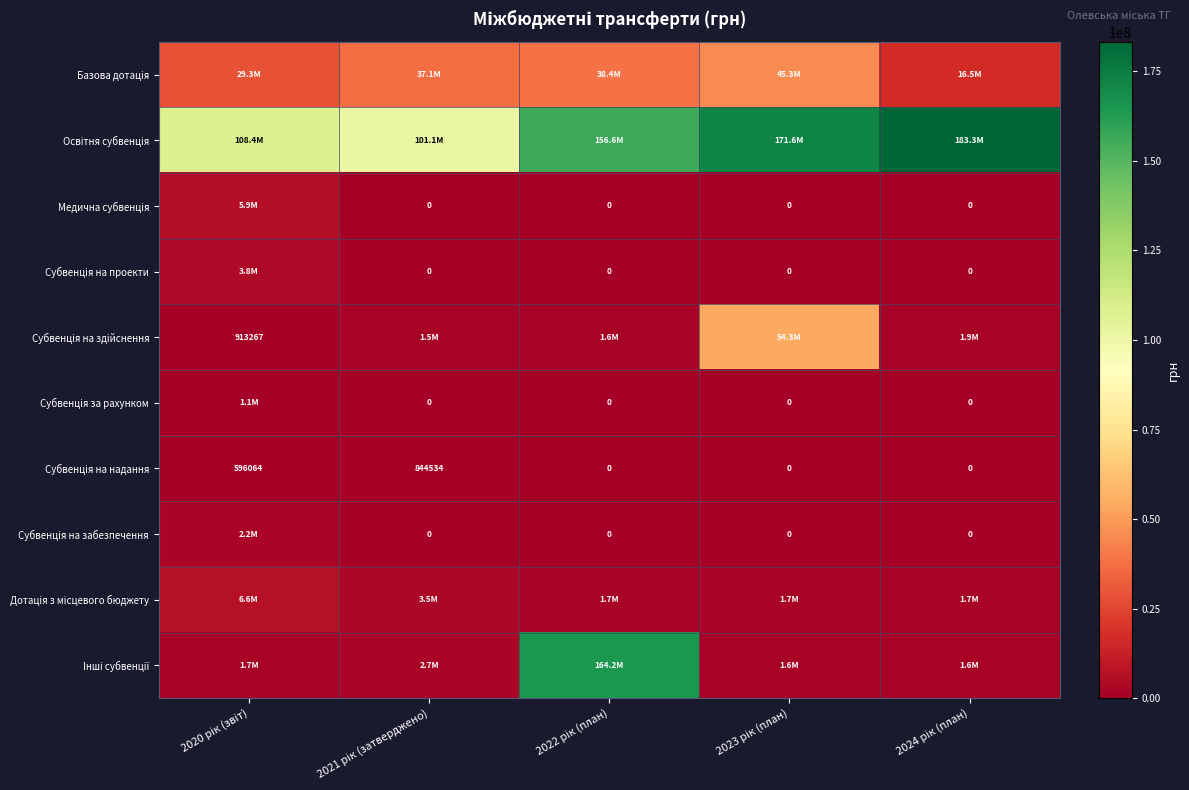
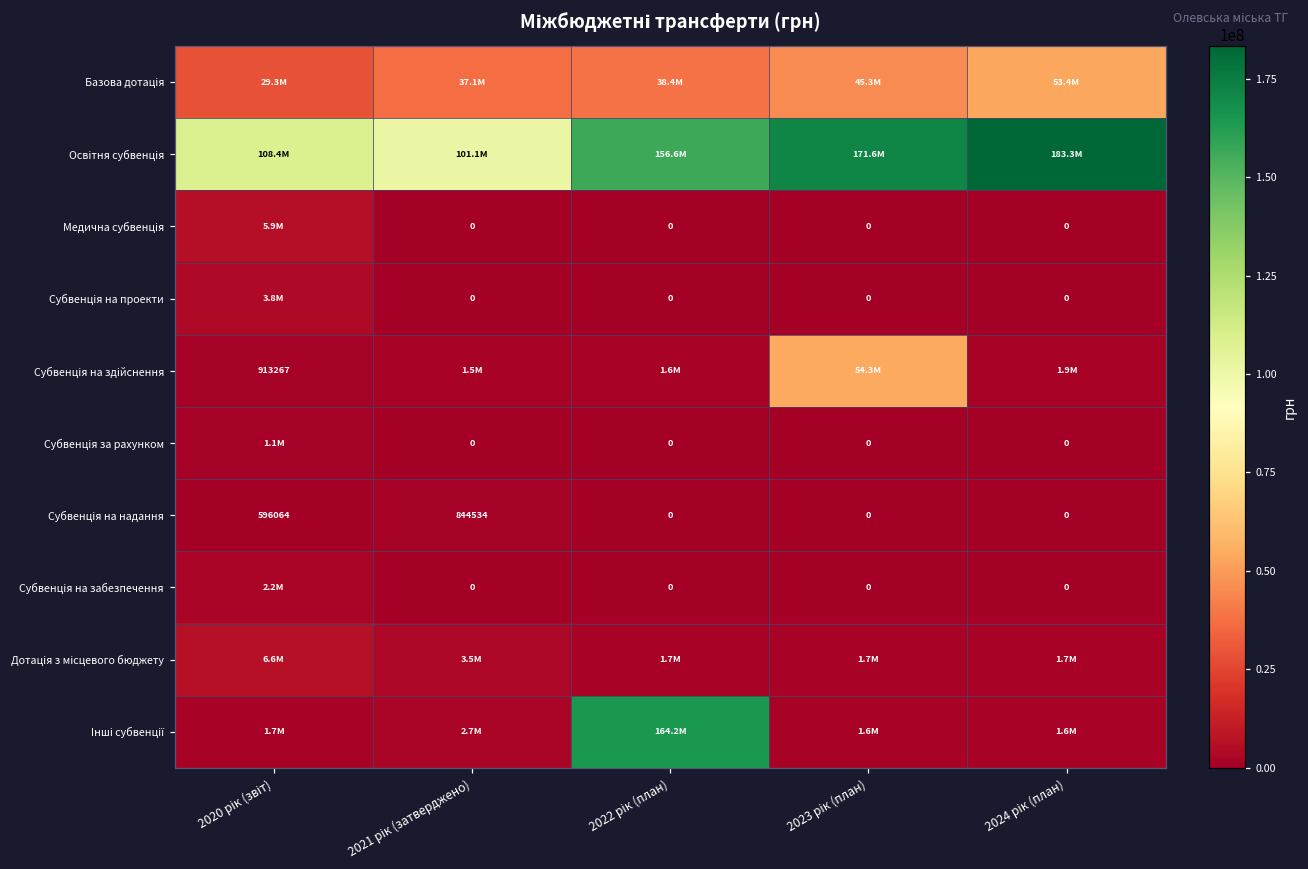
Базова дотація, 2024 рік (план): 16.5M -> 53.4M
